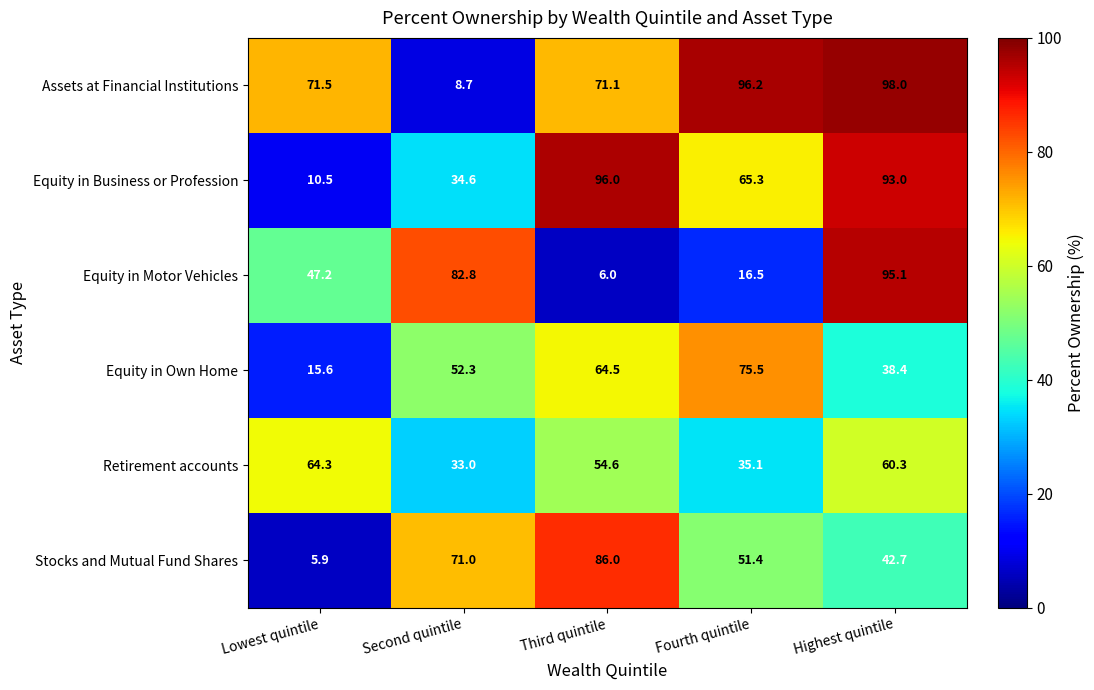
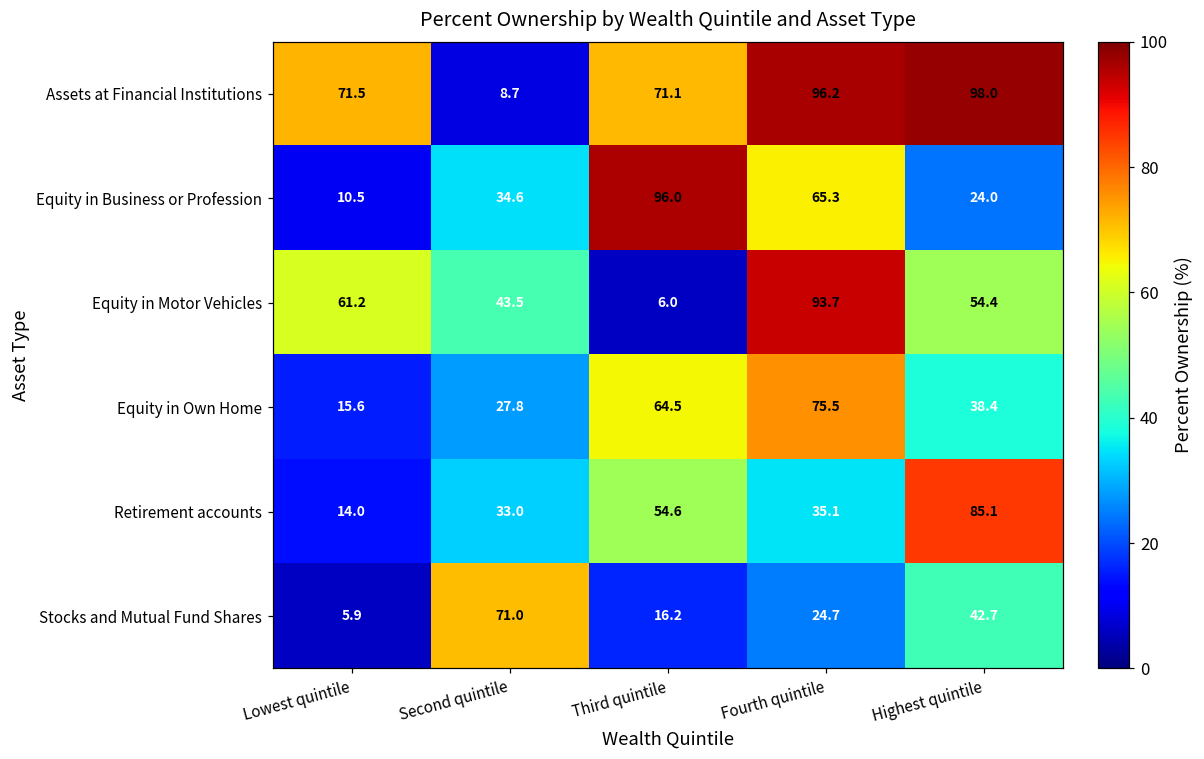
Equity in Business or Profession, Highest quintile: 93.0 -> 24.0
Equity in Motor Vehicles, Lowest quintile: 47.2 -> 61.2
Equity in Motor Vehicles, Second quintile: 82.8 -> 43.5
Equity in Motor Vehicles, Fourth quintile: 16.5 -> 93.7
Equity in Motor Vehicles, Highest quintile: 95.1 -> 54.4
Equity in Own Home, Second quintile: 52.3 -> 27.8
Retirement accounts, Lowest quintile: 64.3 -> 14.0
Retirement accounts, Highest quintile: 60.3 -> 85.1
Stocks and Mutual Fund Shares, Third quintile: 86.0 -> 16.2
Stocks and Mutual Fund Shares, Fourth quintile: 51.4 -> 24.7
